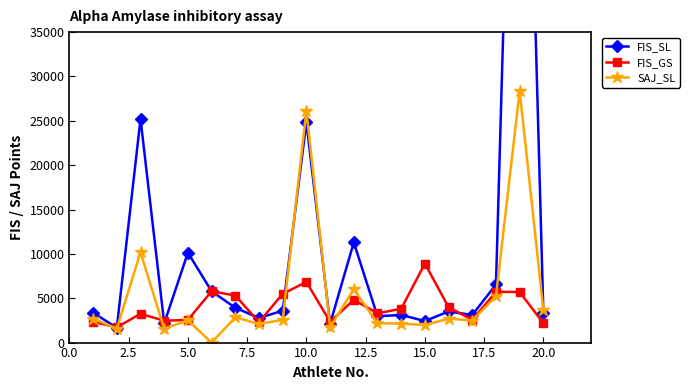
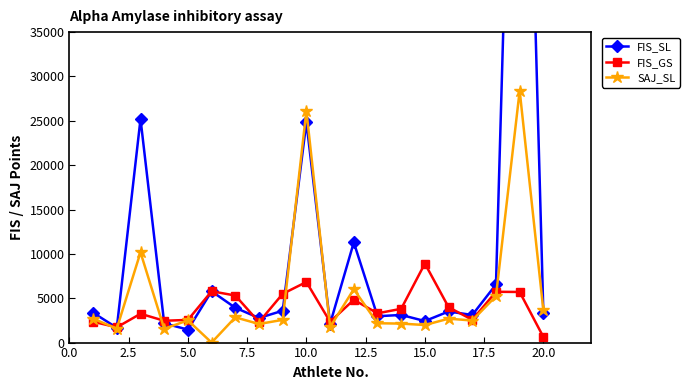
FIS_SL, 5.0: 10000 -> 1000
FIS_GS, 20.0: 2000 -> 1000
